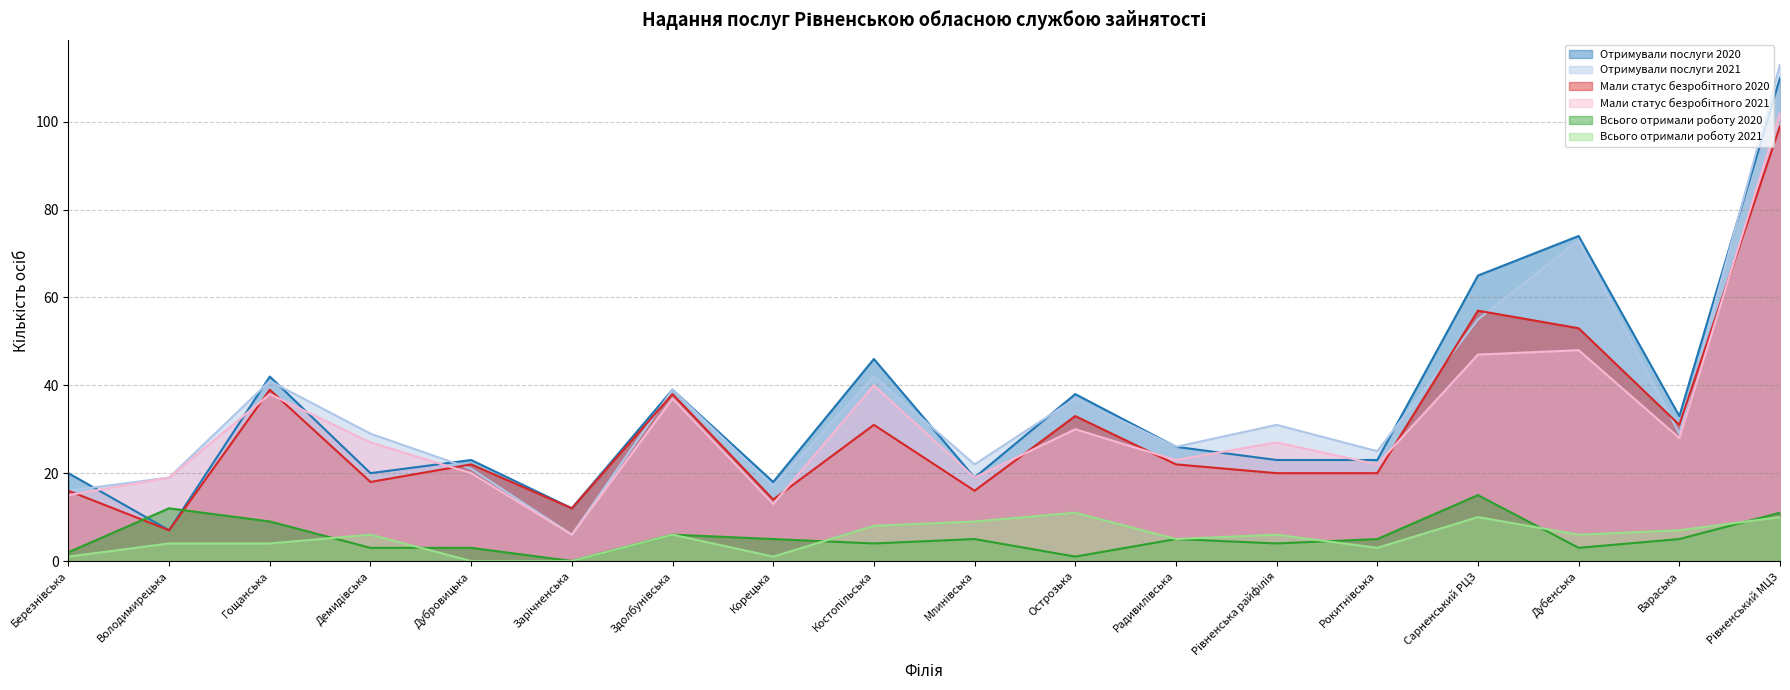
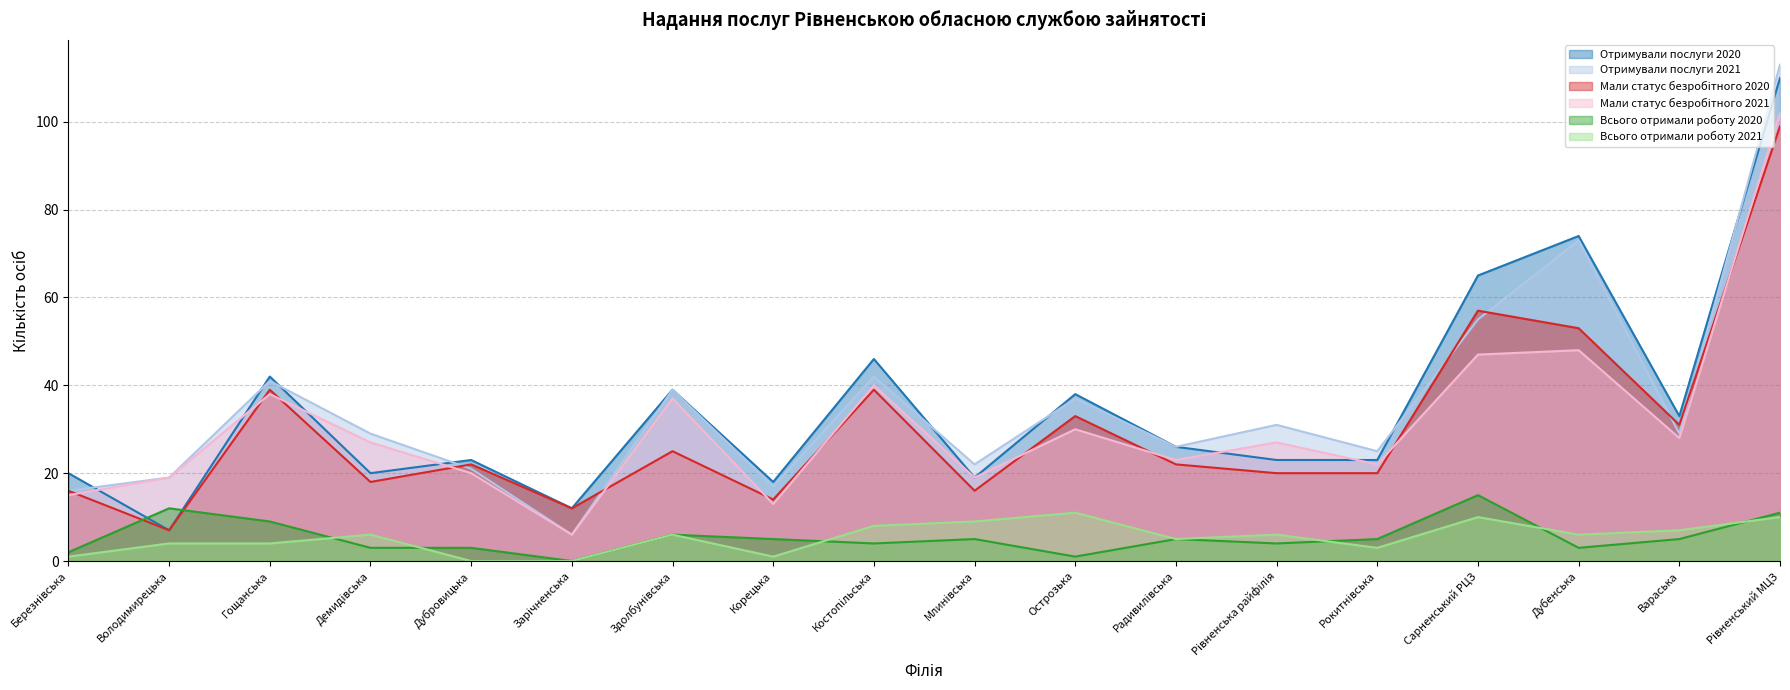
Мали статус безробітного 2020, Здолбунівська: 38 -> 25
Мали статус безробітного 2020, Костопільська: 31 -> 39
